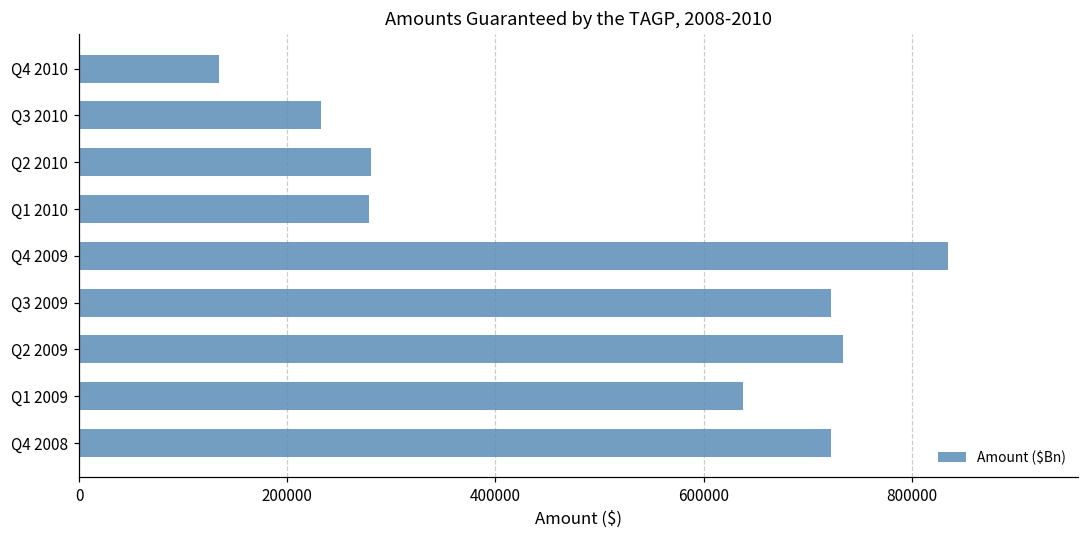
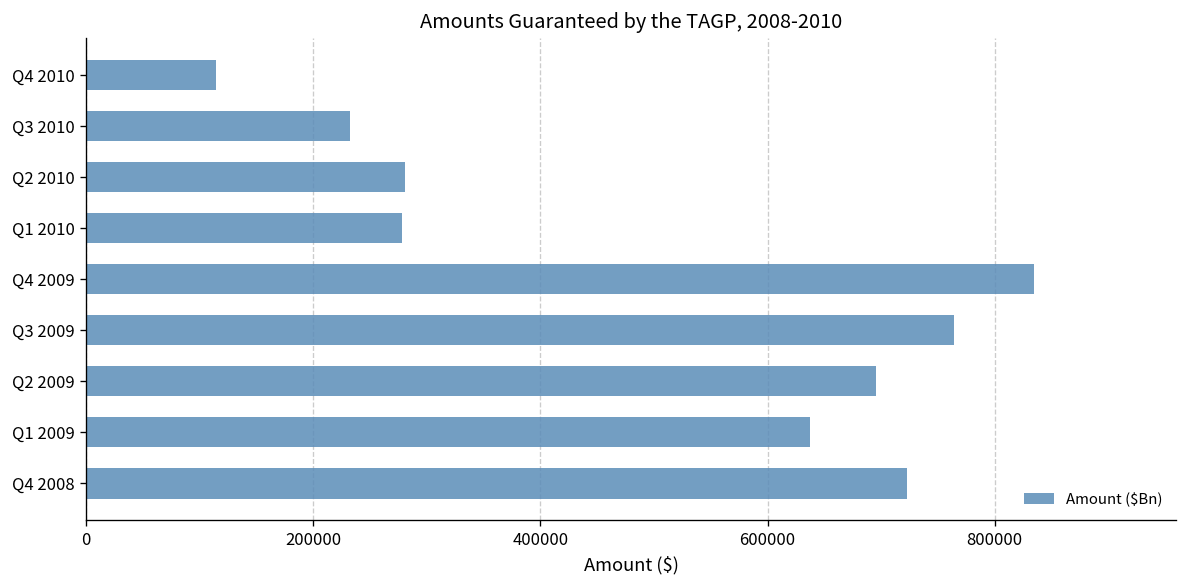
Q4 2010: 130000 -> 110000
Q3 2009: 720000 -> 760000
Q2 2009: 730000 -> 700000
